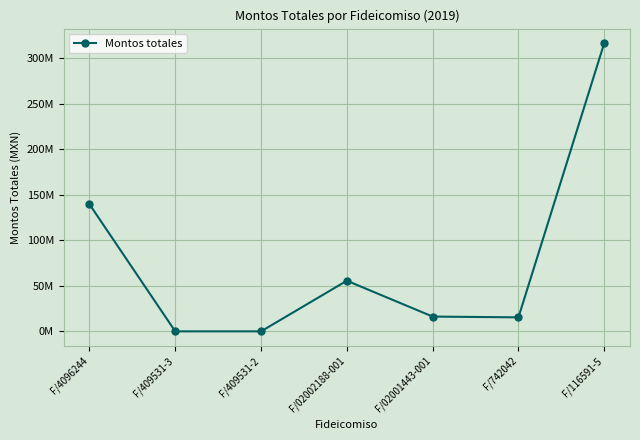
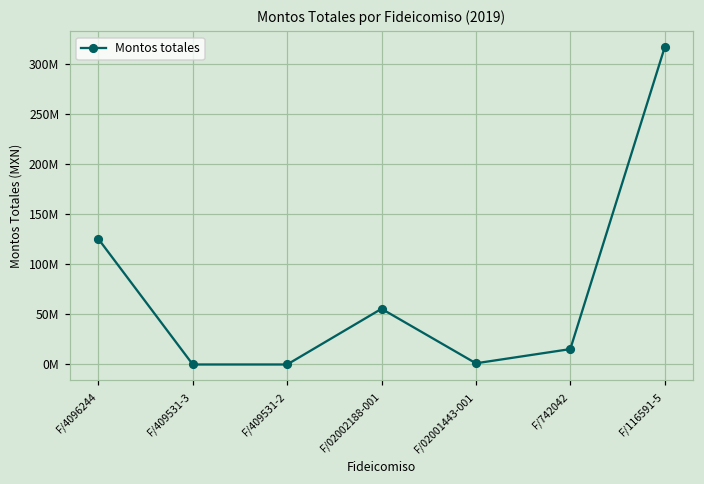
F/4096244: 140000000 -> 130000000
F/02001443-001: 20000000 -> 0
